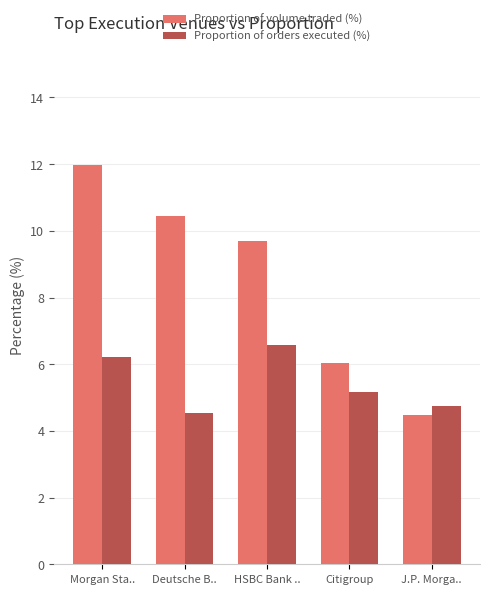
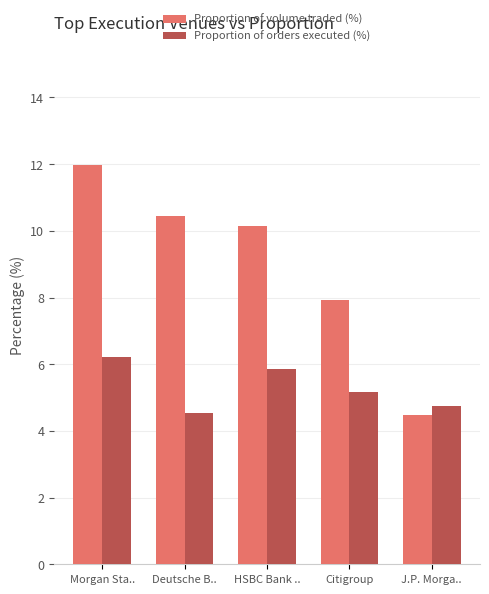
Proportion of volume traded (%), HSBC Bank ..: 9.7 -> 10.1
Proportion of orders executed (%), HSBC Bank ..: 6.6 -> 5.9
Proportion of volume traded (%), Citigroup: 6.1 -> 7.9
